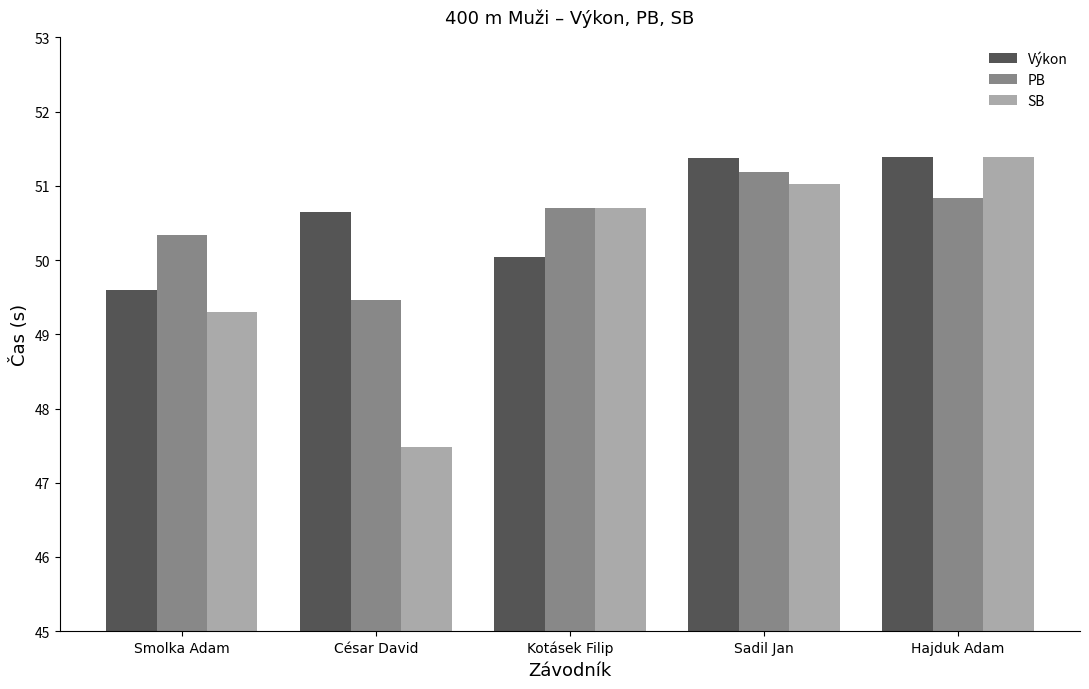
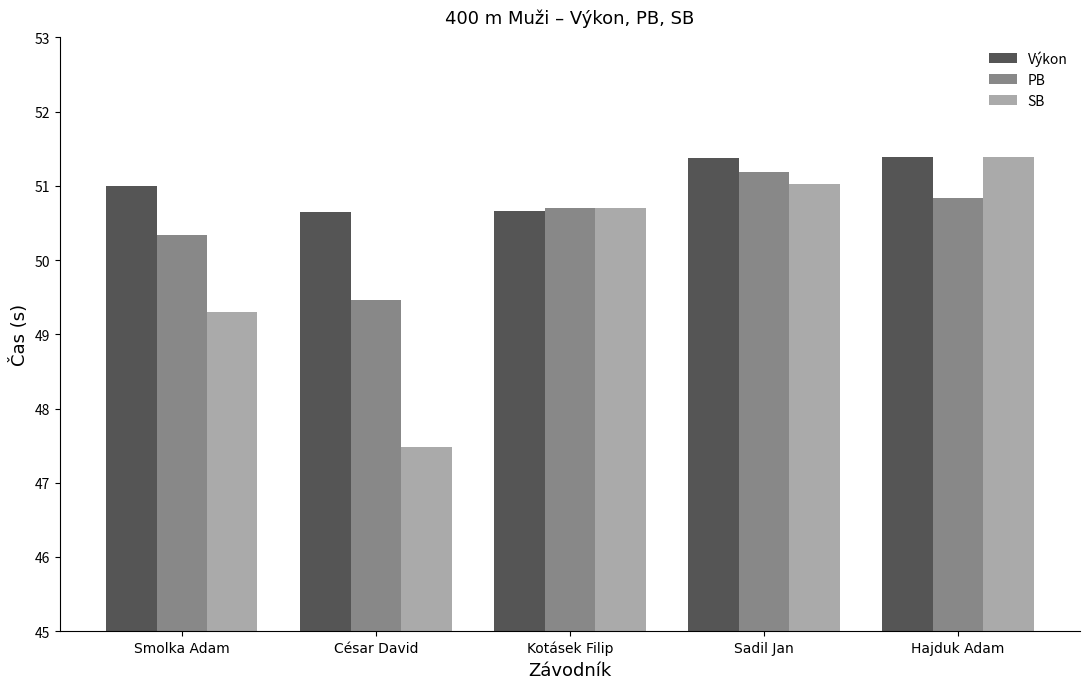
Výkon, Smolka Adam: 49.6 -> 51.0
Výkon, Kotásek Filip: 50.0 -> 50.7
